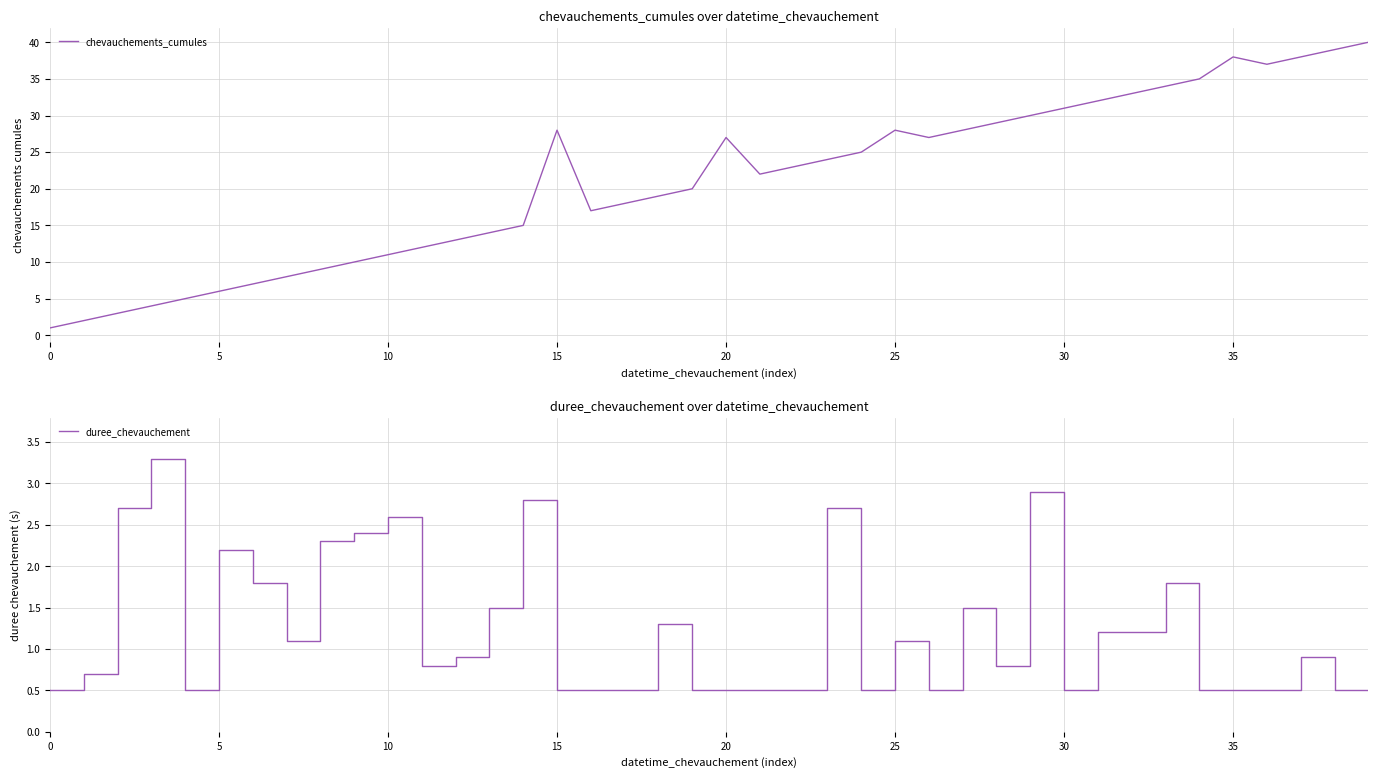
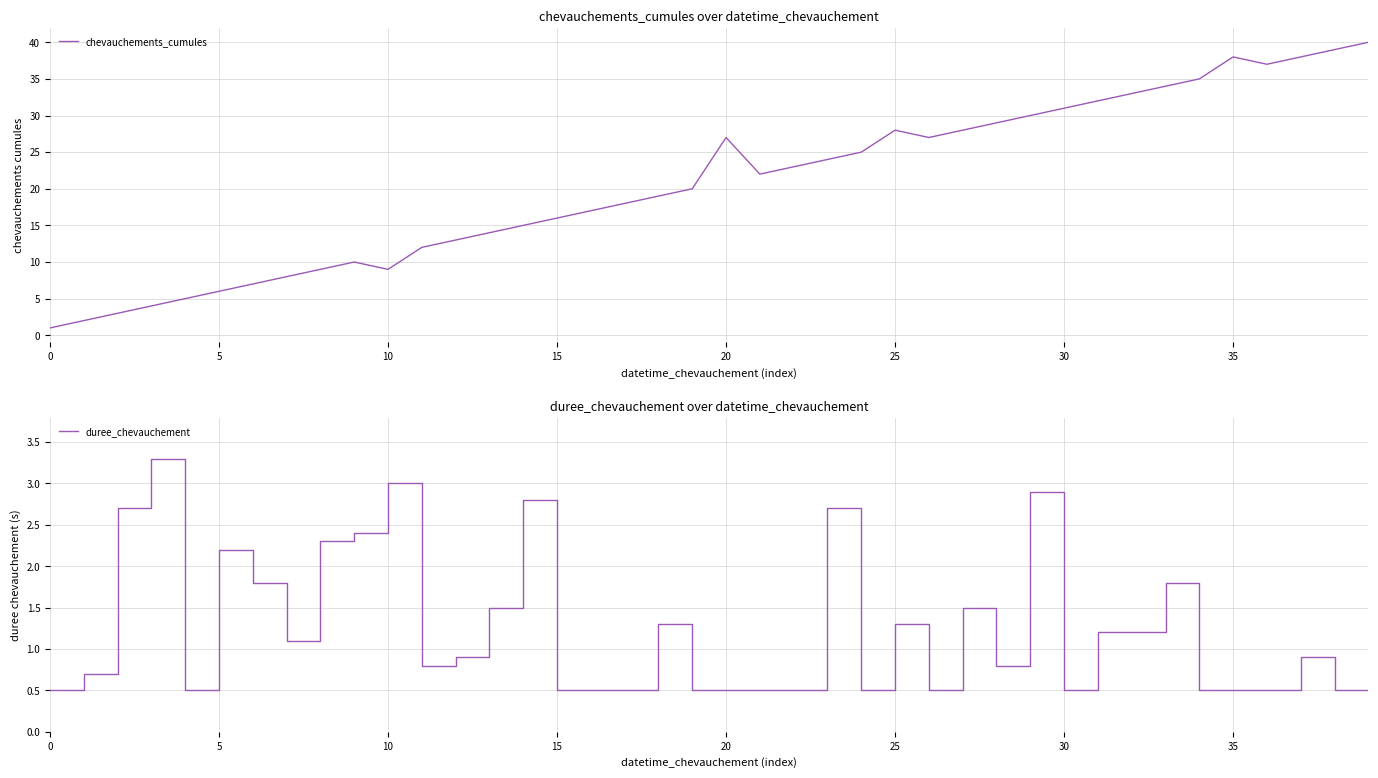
chevauchements_cumules over datetime_chevauchement, 10: 11 -> 9
chevauchements_cumules over datetime_chevauchement, 15: 28 -> 16
duree_chevauchement over datetime_chevauchement, 10: 2.6 -> 3.0
duree_chevauchement over datetime_chevauchement, 25: 1.1 -> 1.3
